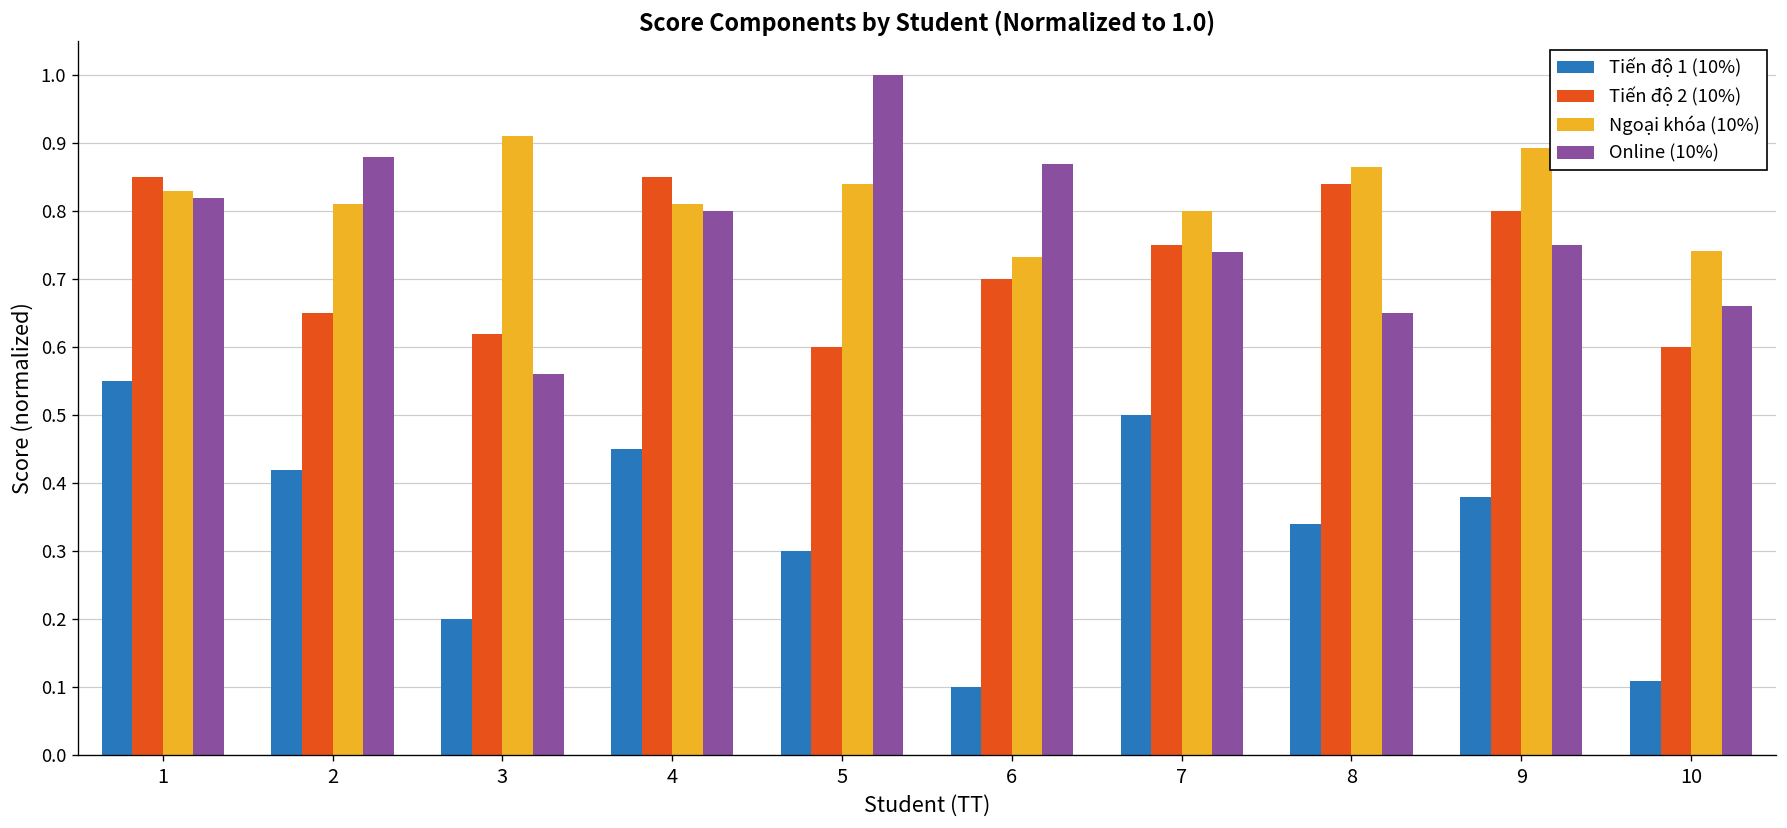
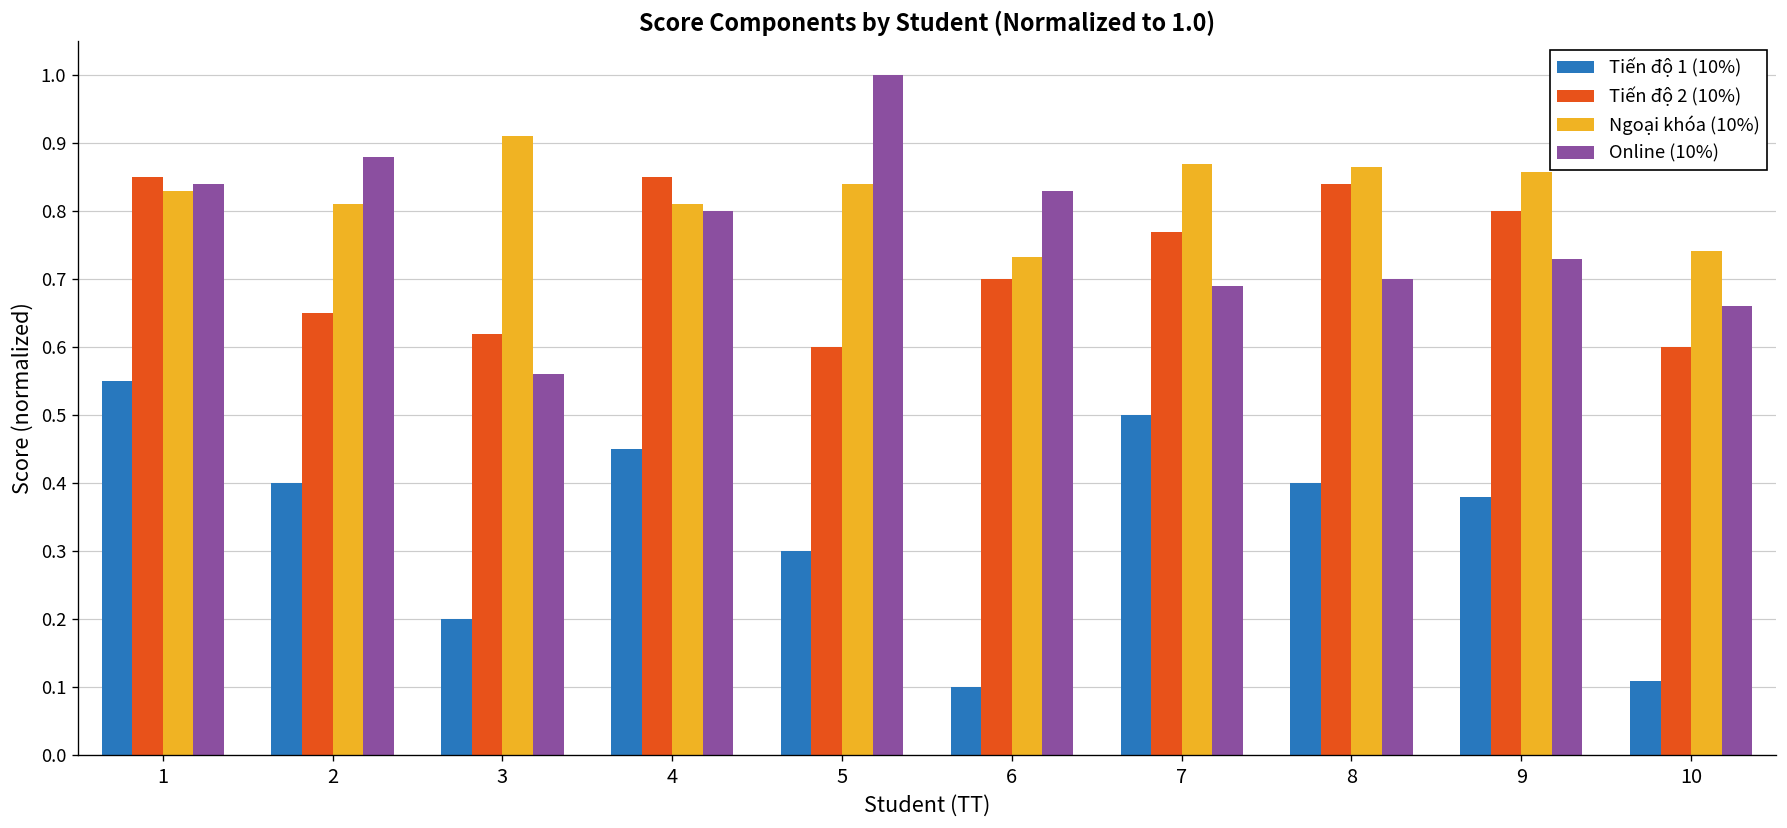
Online (10%), 1: 0.82 -> 0.84
Tiến độ 1 (10%), 2: 0.42 -> 0.40
Online (10%), 6: 0.87 -> 0.83
Tiến độ 2 (10%), 7: 0.75 -> 0.77
Ngoại khóa (10%), 7: 0.80 -> 0.87
Online (10%), 7: 0.74 -> 0.69
Tiến độ 1 (10%), 8: 0.34 -> 0.40
Online (10%), 8: 0.65 -> 0.70
Ngoại khóa (10%), 9: 0.89 -> 0.86
Online (10%), 9: 0.75 -> 0.73
